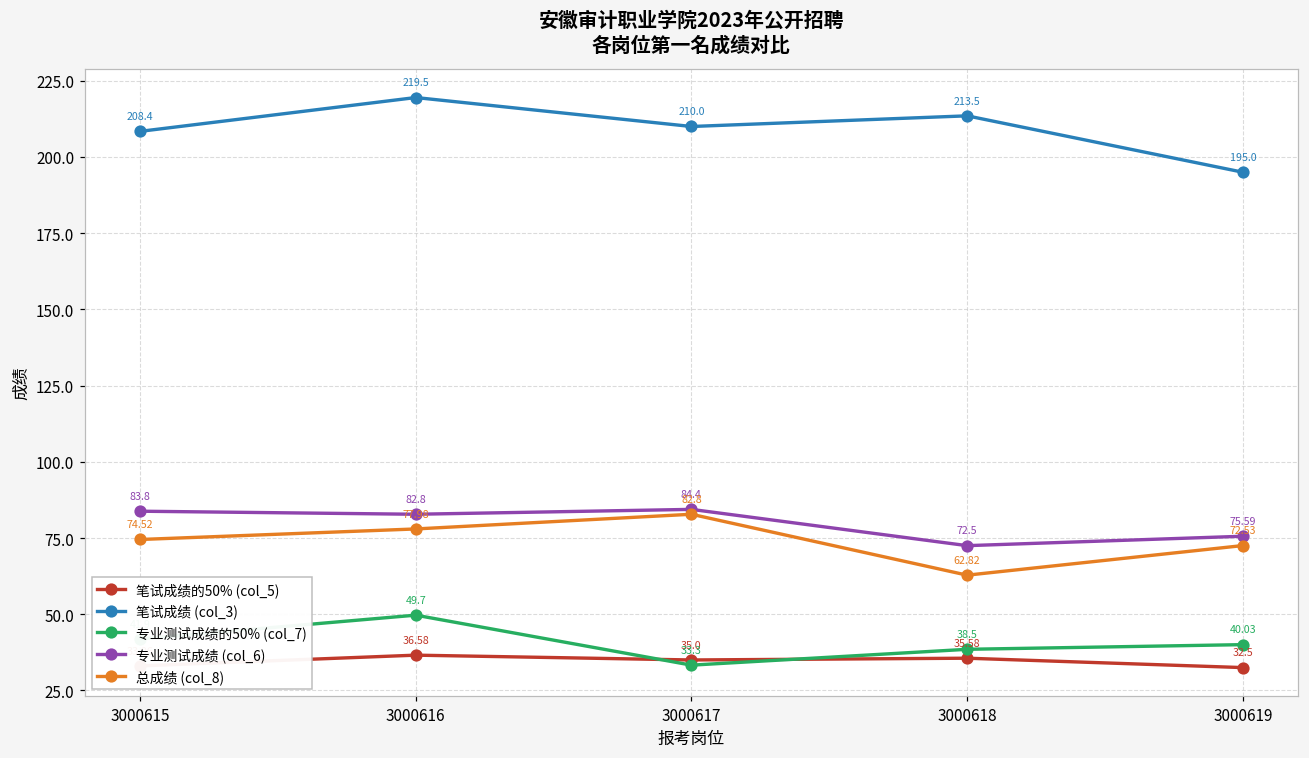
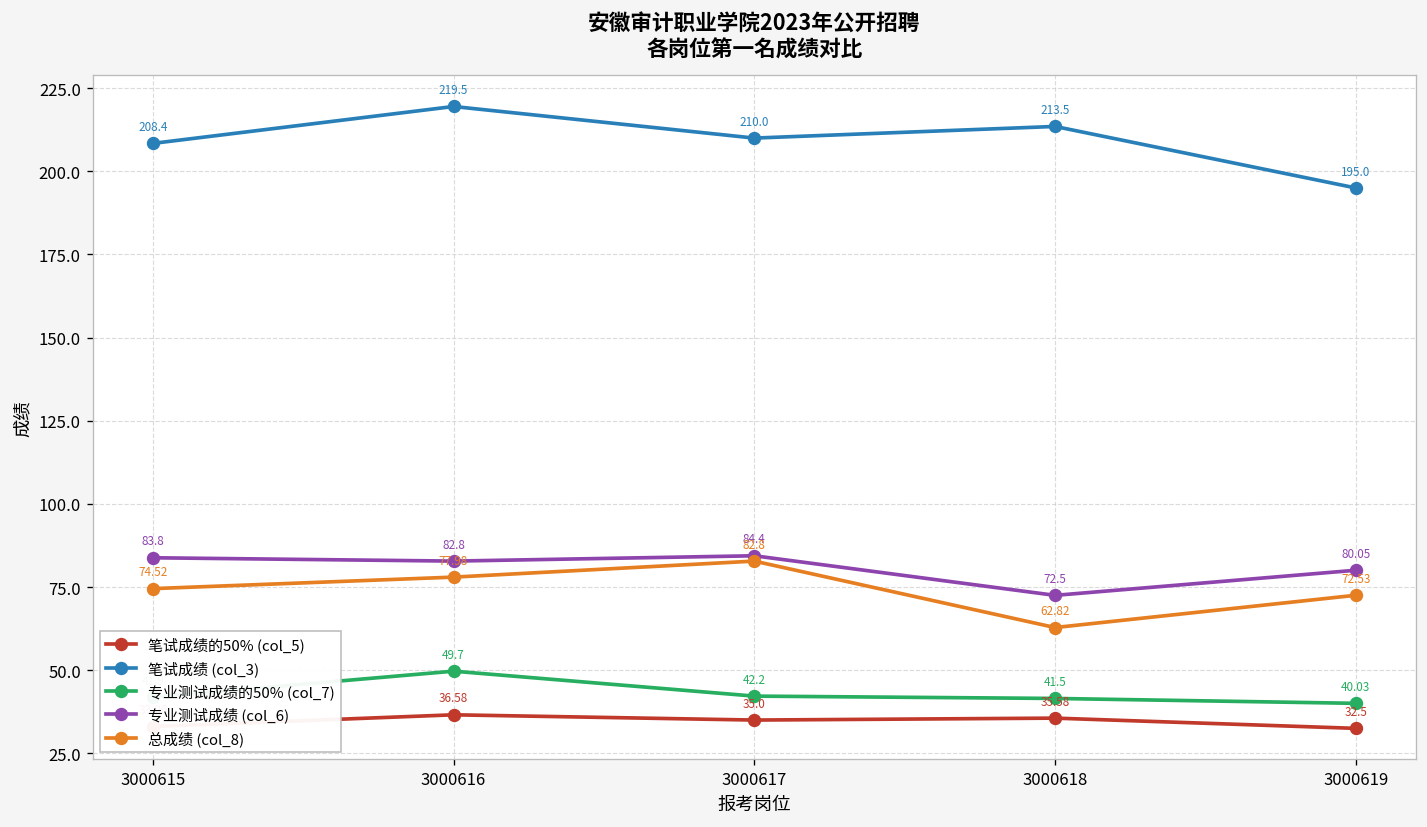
专业测试成绩的50% (col_7), 3000617: 33.3 -> 42.2
专业测试成绩的50% (col_7), 3000618: 38.5 -> 41.5
专业测试成绩 (col_6), 3000619: 75.59 -> 80.05
